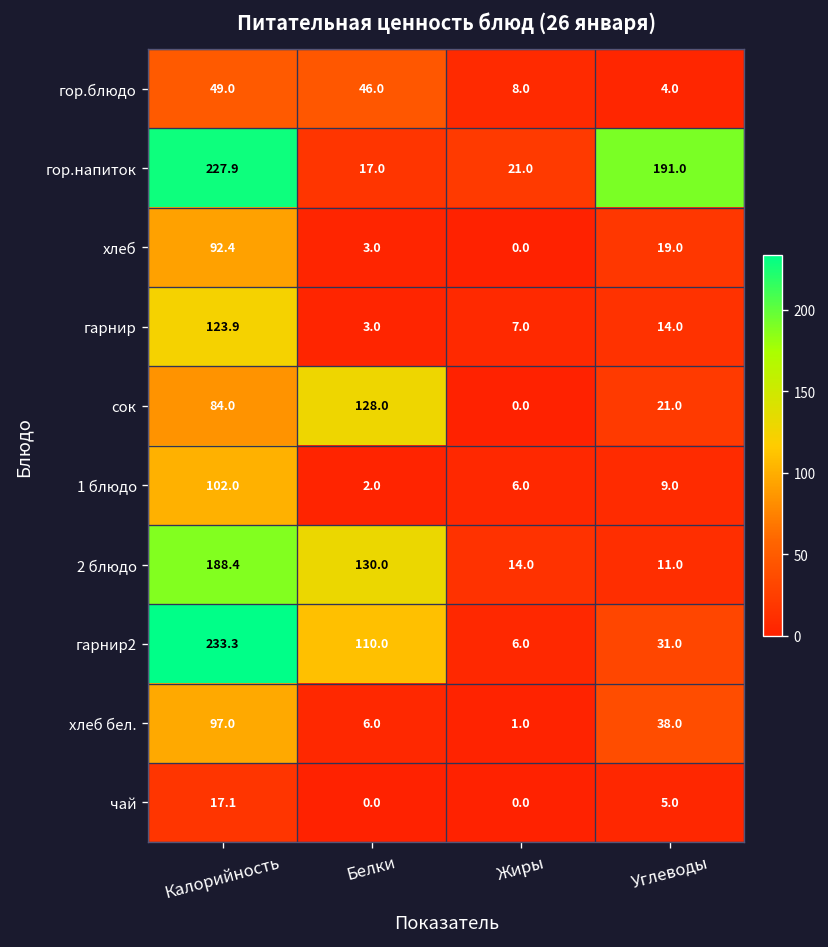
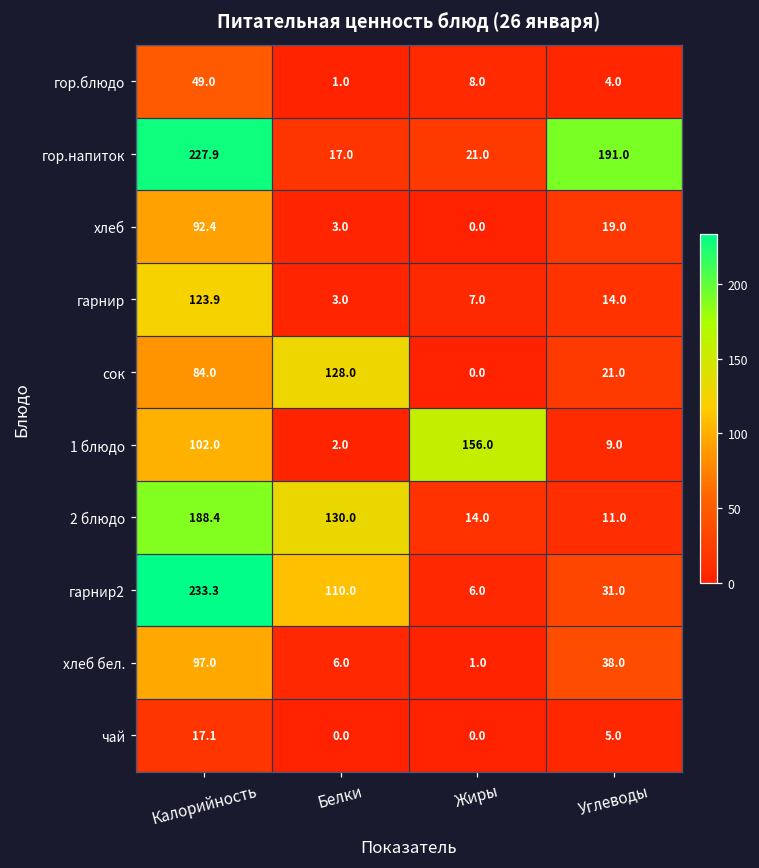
гор.блюдо, Белки: 46.0 -> 1.0
1 блюдо, Жиры: 6.0 -> 156.0
